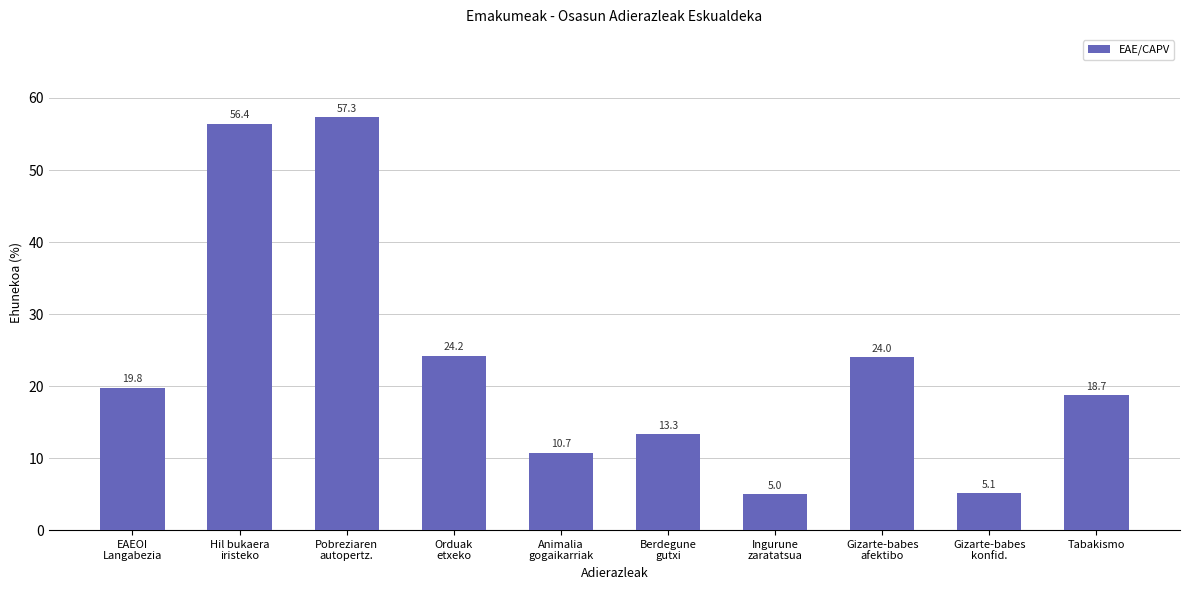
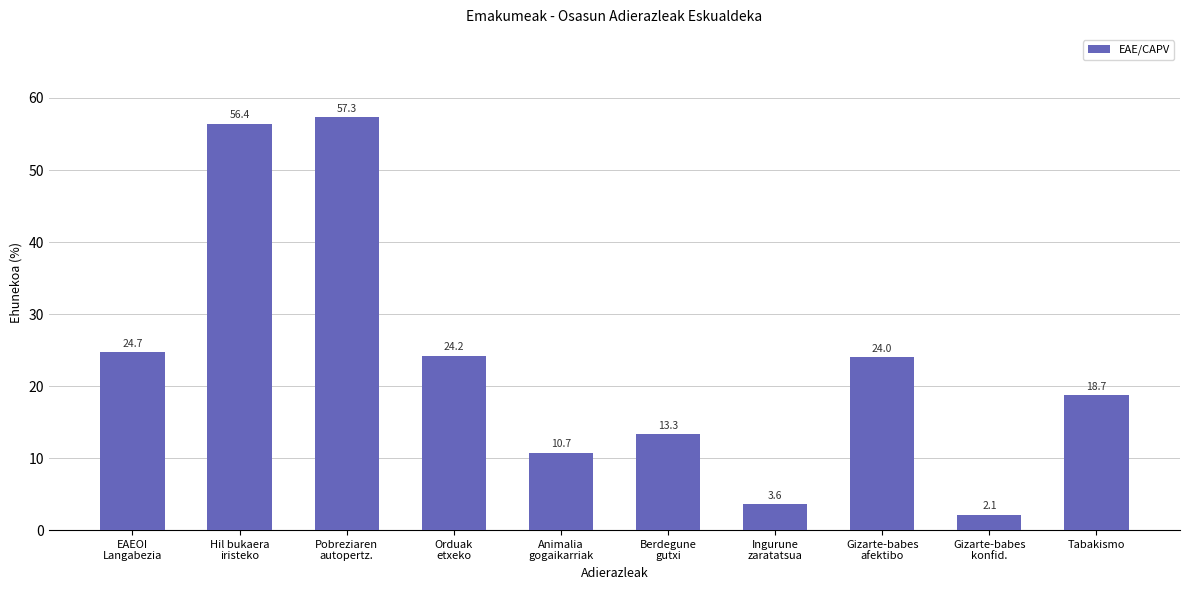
EAEOI Langabezia: 19.8 -> 24.7
Ingurune zaratatsua: 5.0 -> 3.6
Gizarte-babes konfid.: 5.1 -> 2.1
